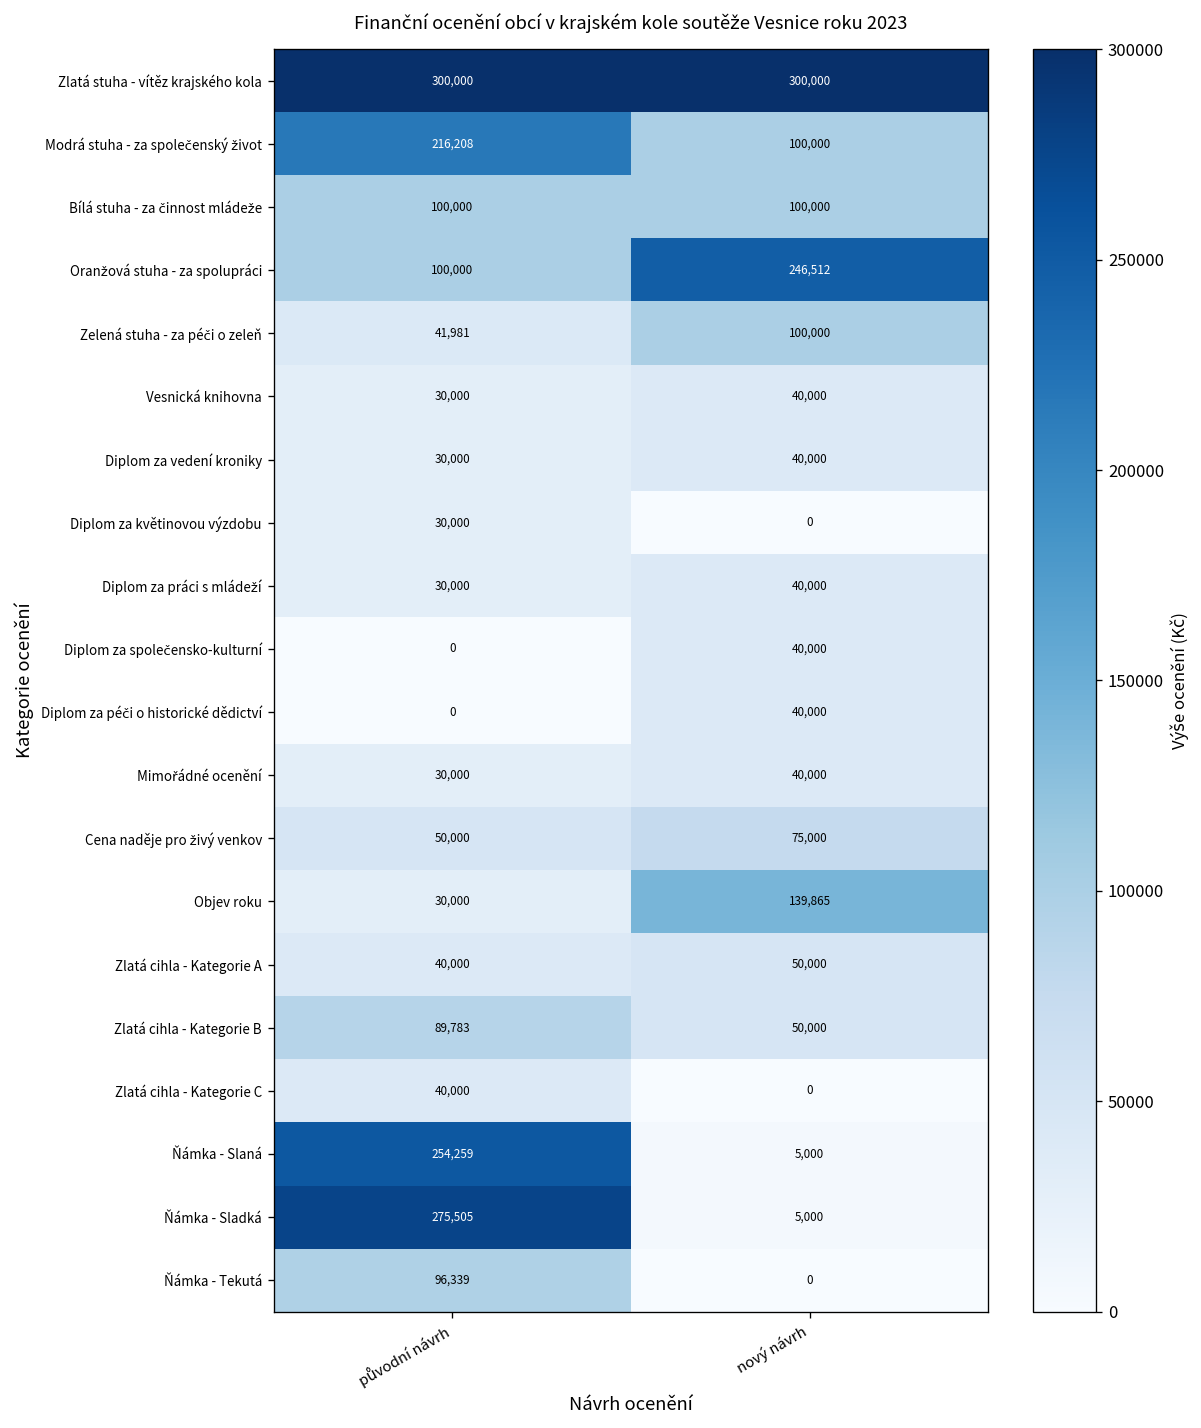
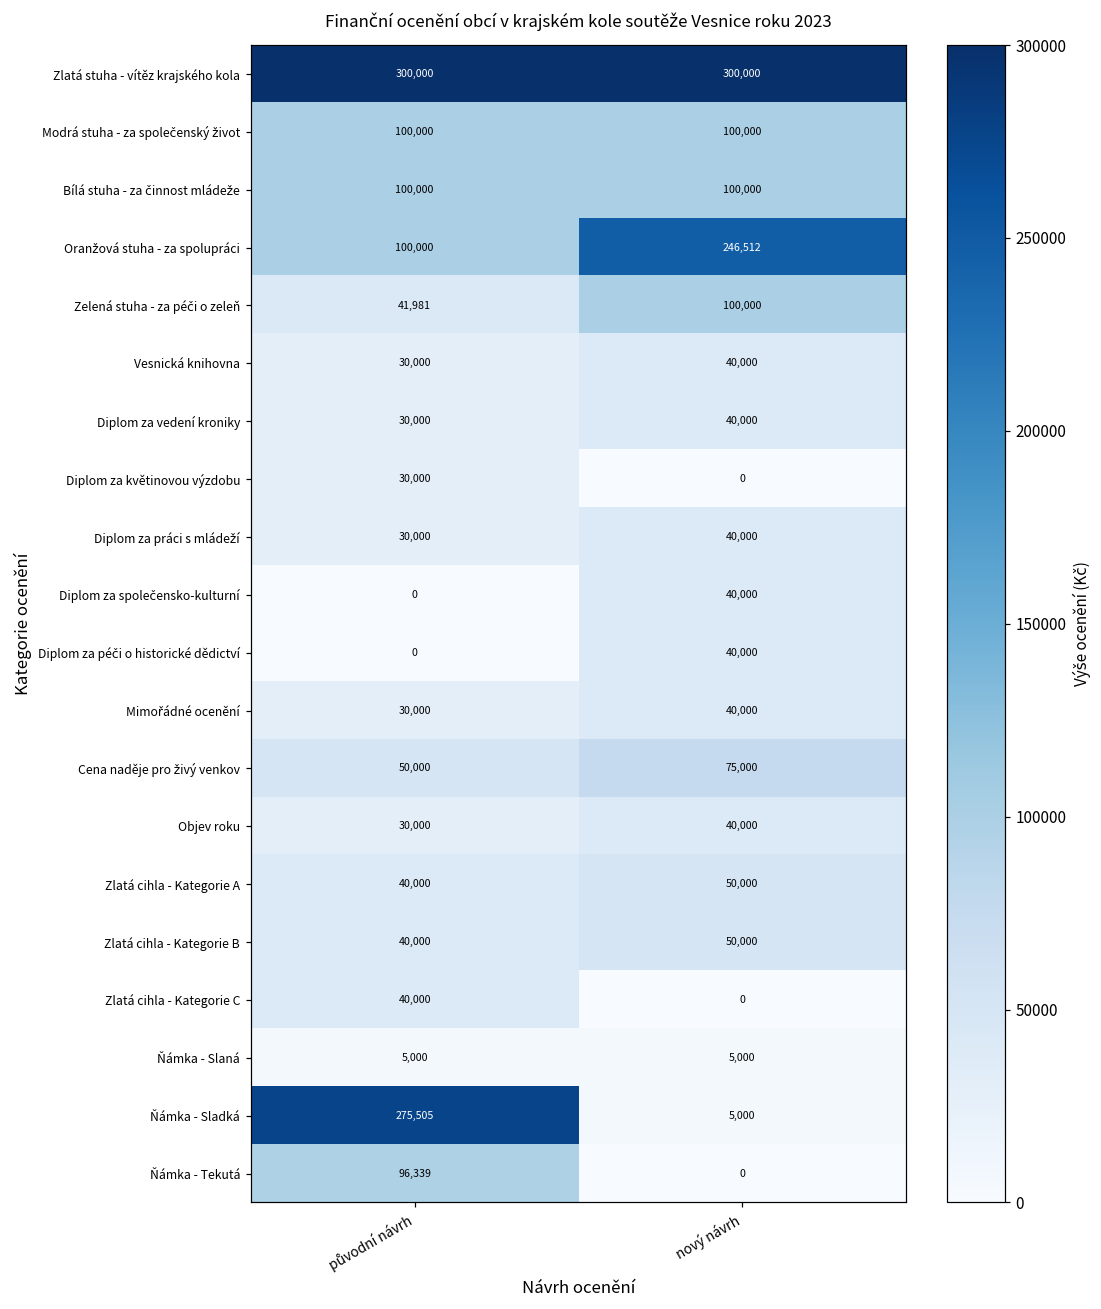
Modrá stuha - za společenský život, původní návrh: 216,208 -> 100,000
Objev roku, nový návrh: 139,865 -> 40,000
Zlatá cihla - Kategorie B, původní návrh: 89,783 -> 40,000
Ňámka - Slaná, původní návrh: 254,259 -> 5,000
